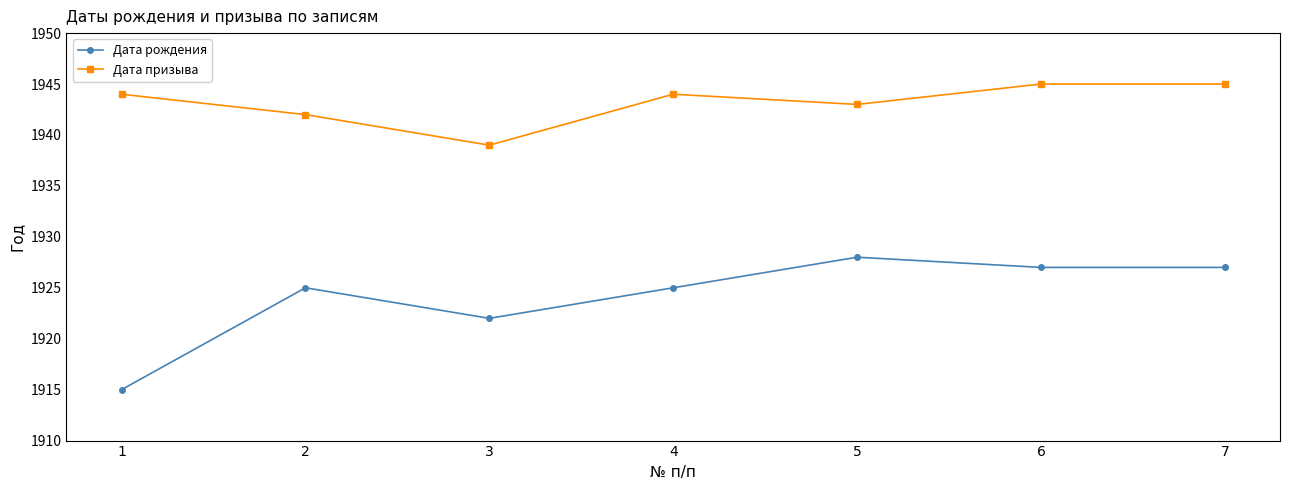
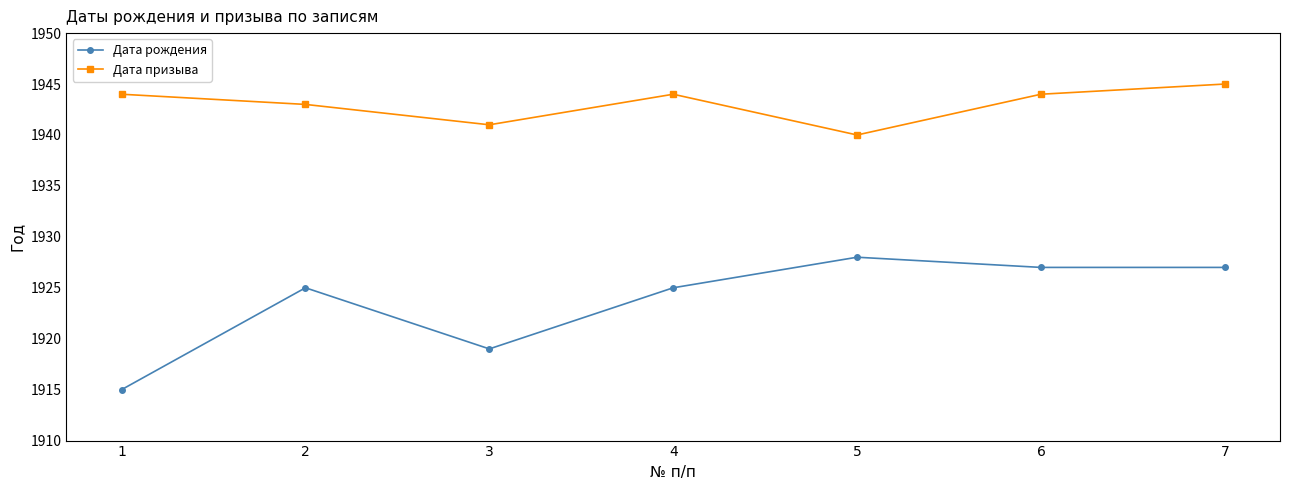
Дата призыва, 2: 1942 -> 1943
Дата рождения, 3: 1922 -> 1919
Дата призыва, 3: 1939 -> 1941
Дата призыва, 5: 1943 -> 1940
Дата призыва, 6: 1945 -> 1944
